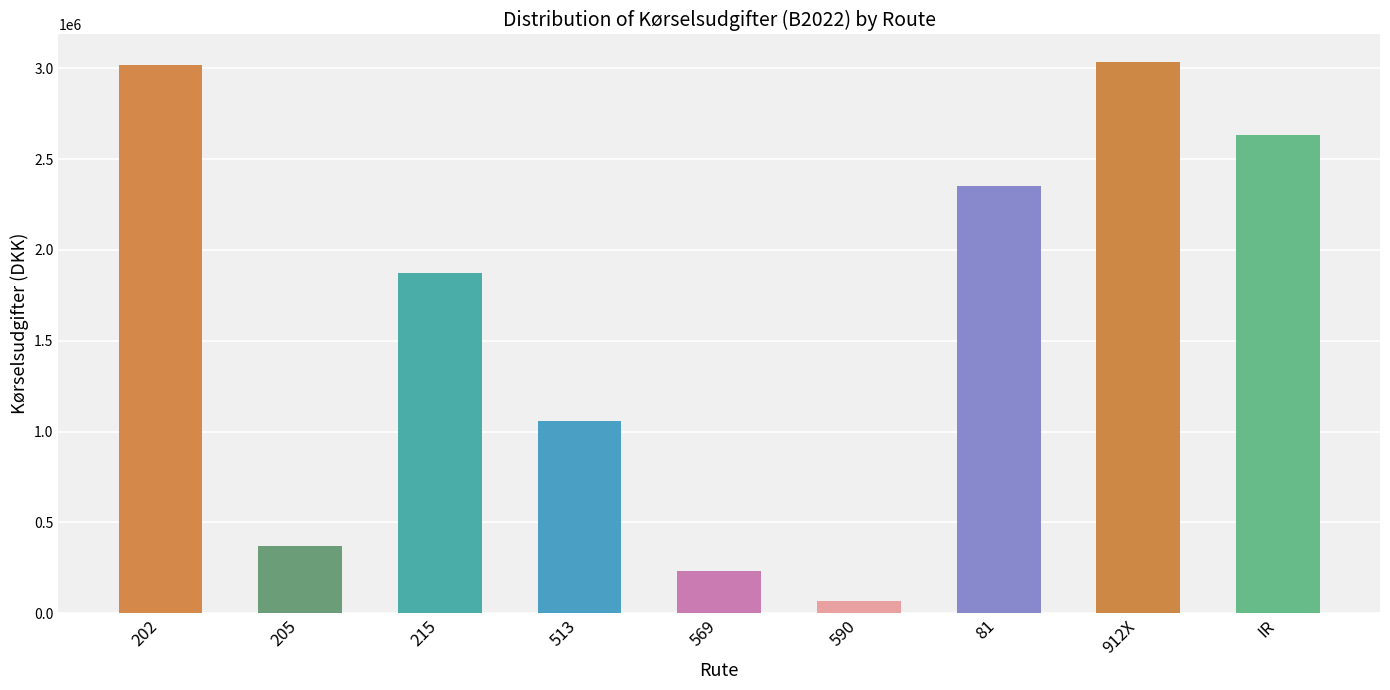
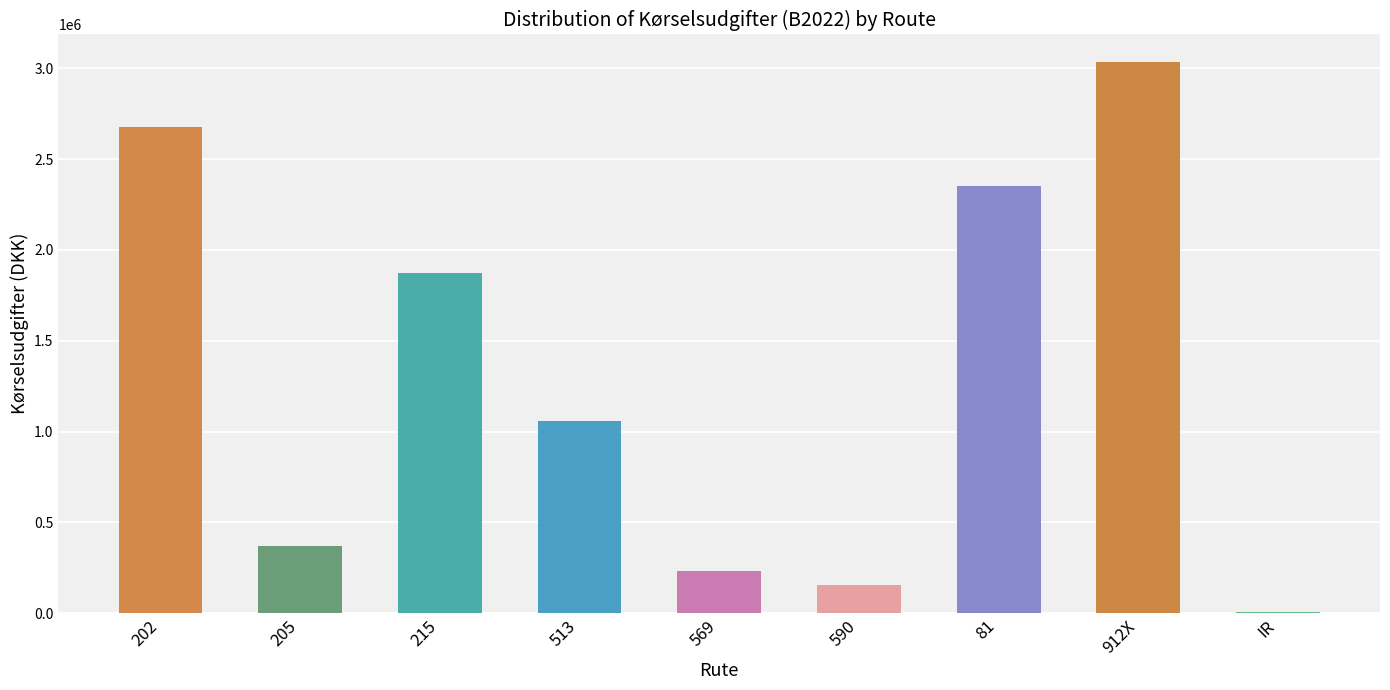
202: 3020000 -> 2680000
590: 70000 -> 150000
IR: 2630000 -> 0
